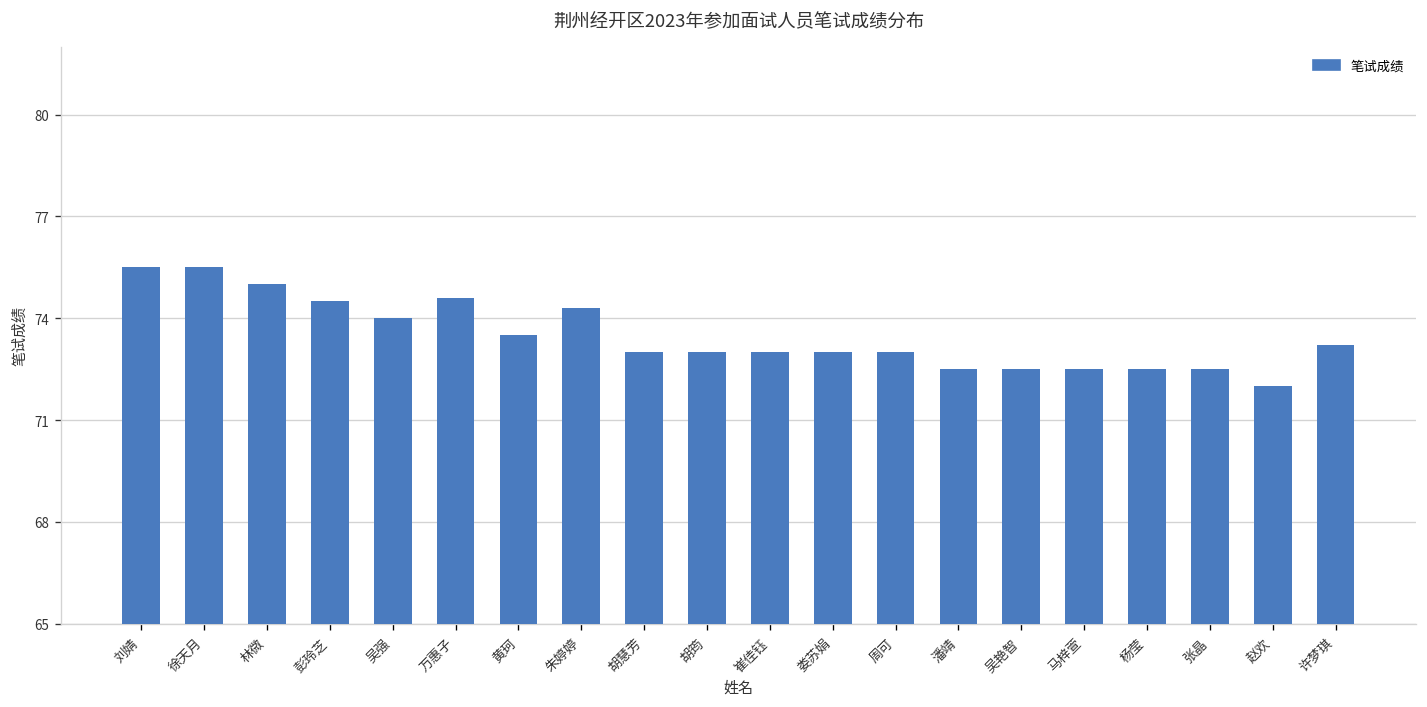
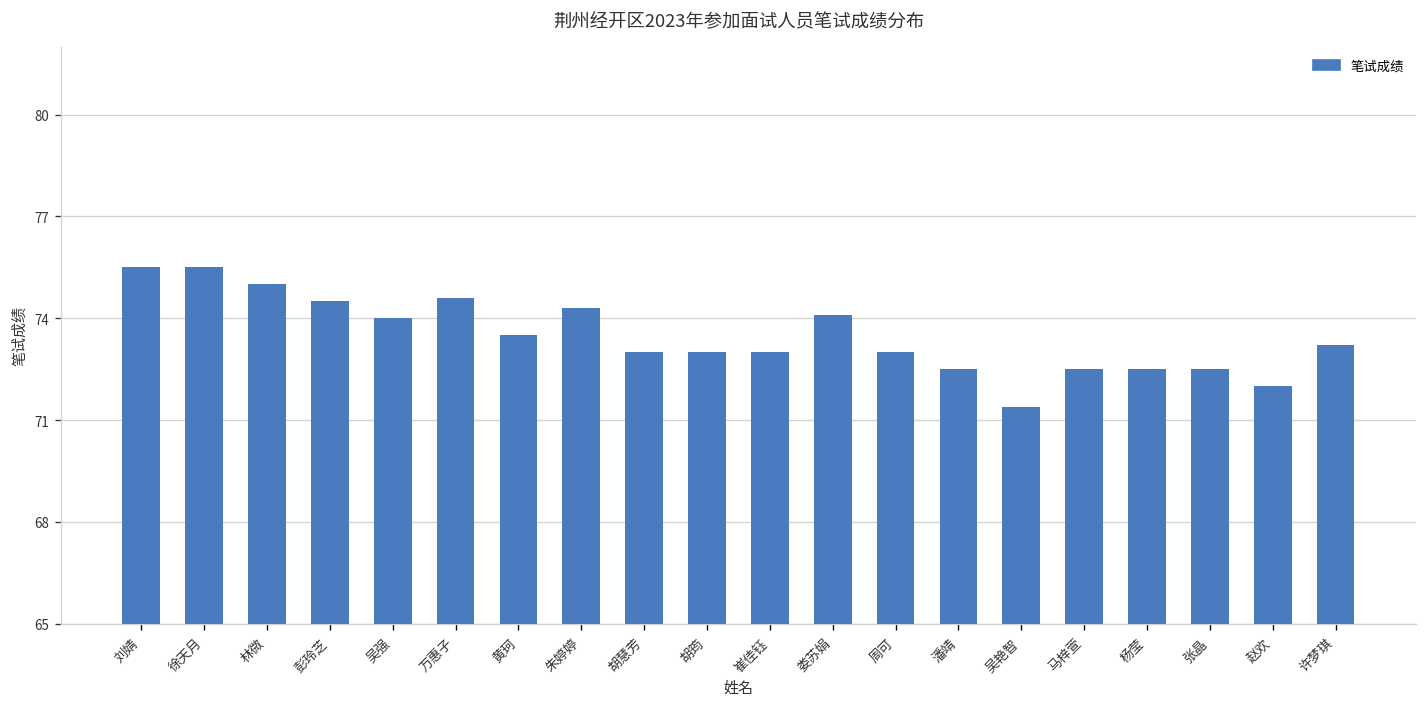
娄苏娟: 73.0 -> 74.1
吴艳智: 72.5 -> 71.4
